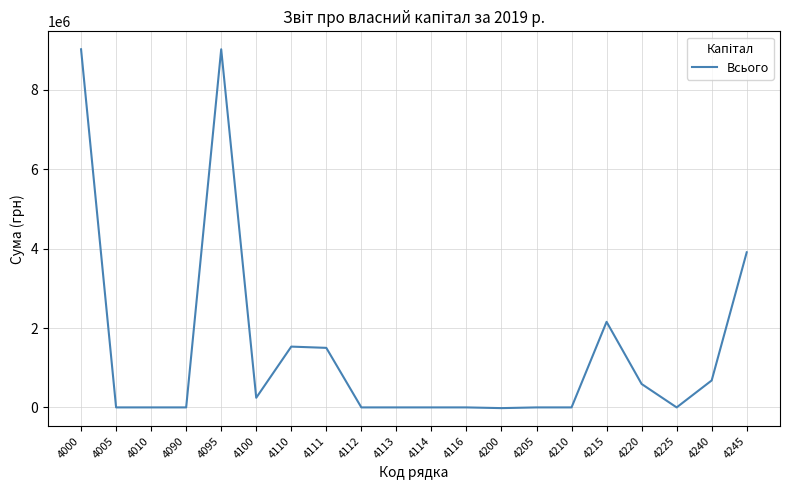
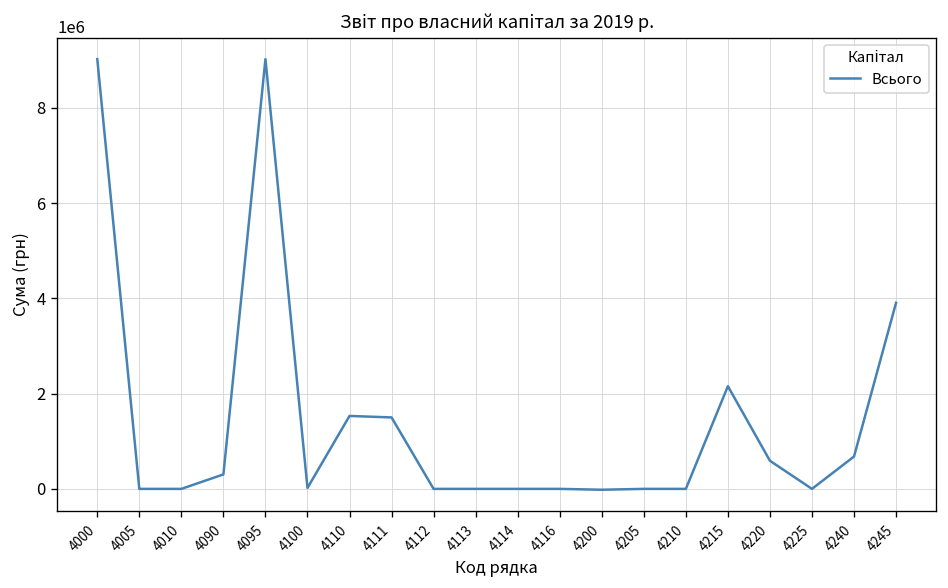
4090: 0 -> 300000
4100: 200000 -> 0
